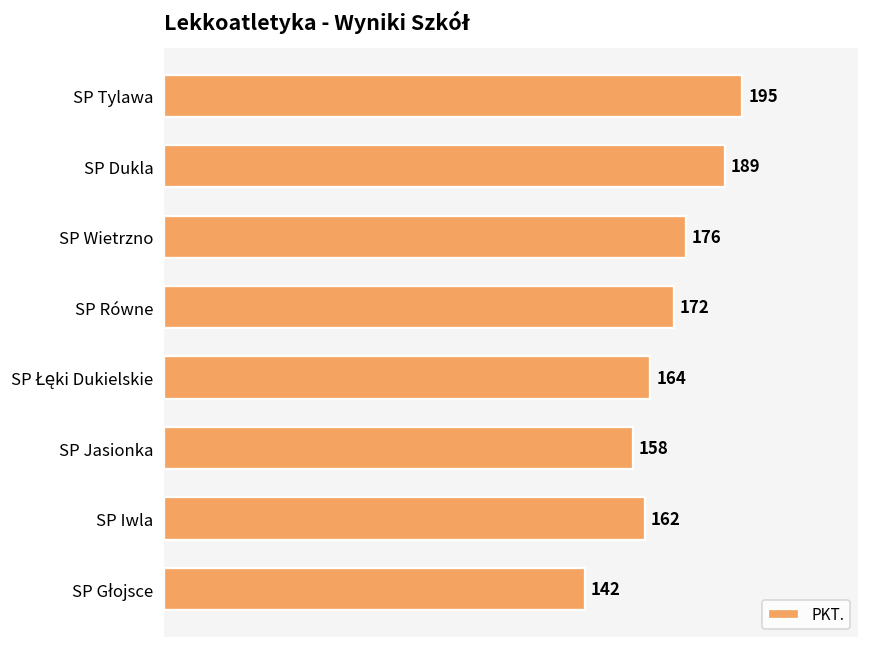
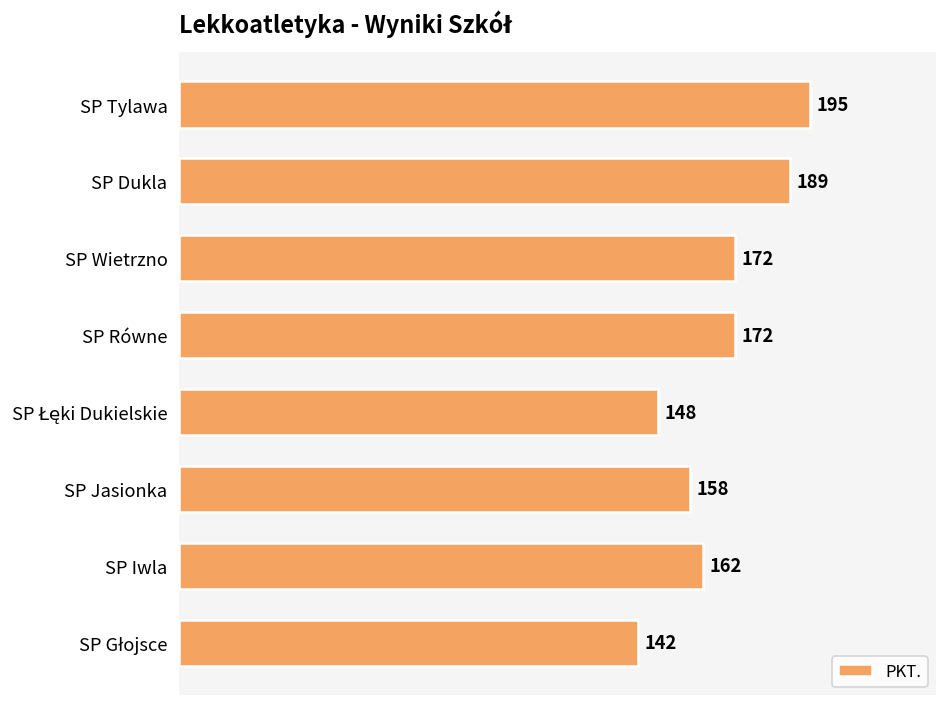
SP Wietrzno: 176 -> 172
SP Łęki Dukielskie: 164 -> 148
